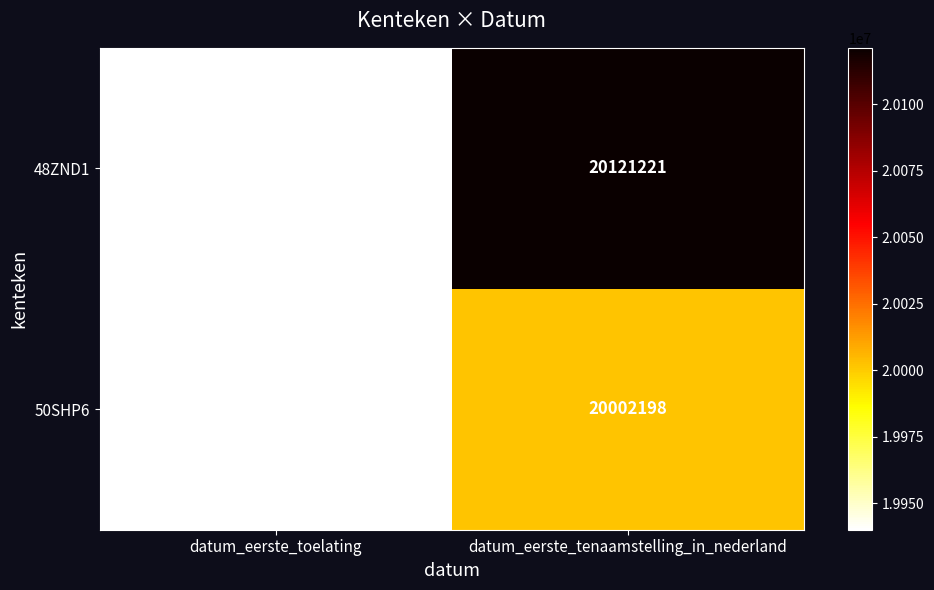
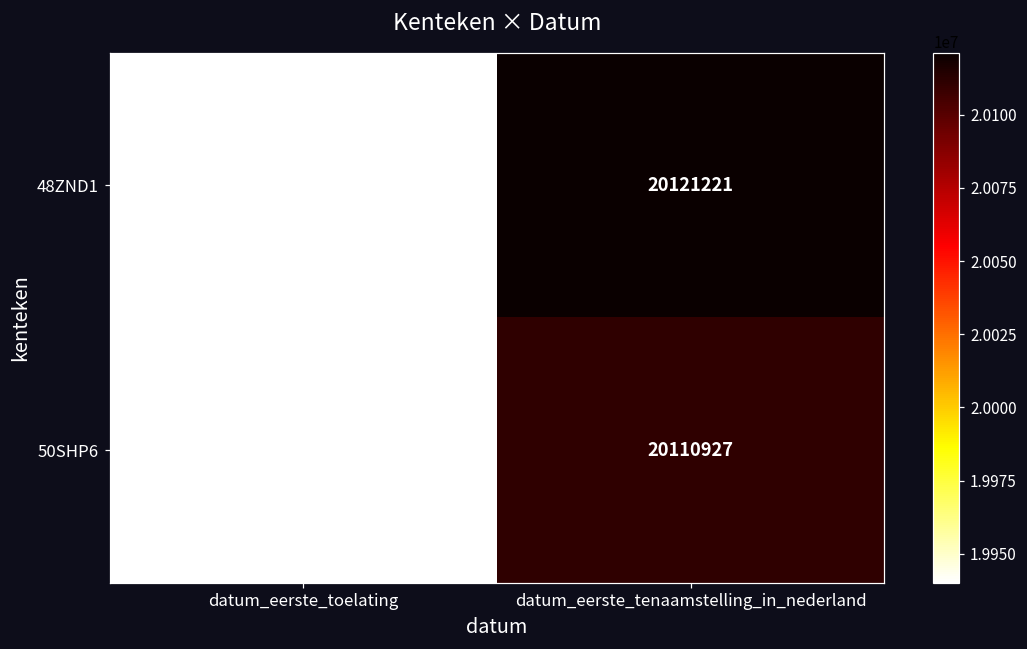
50SHP6, datum_eerste_tenaamstelling_in_nederland: 20002198 -> 20110927
